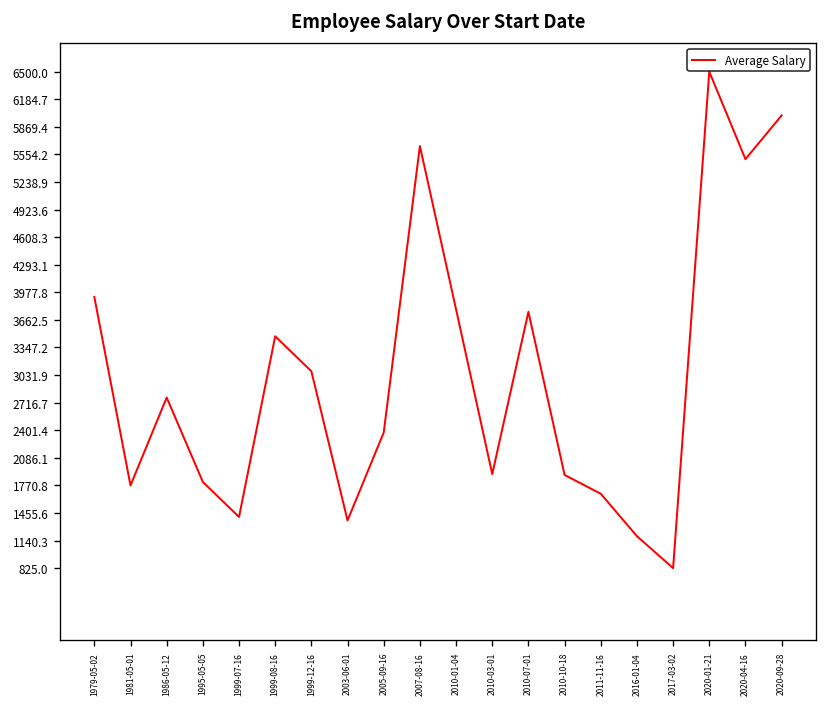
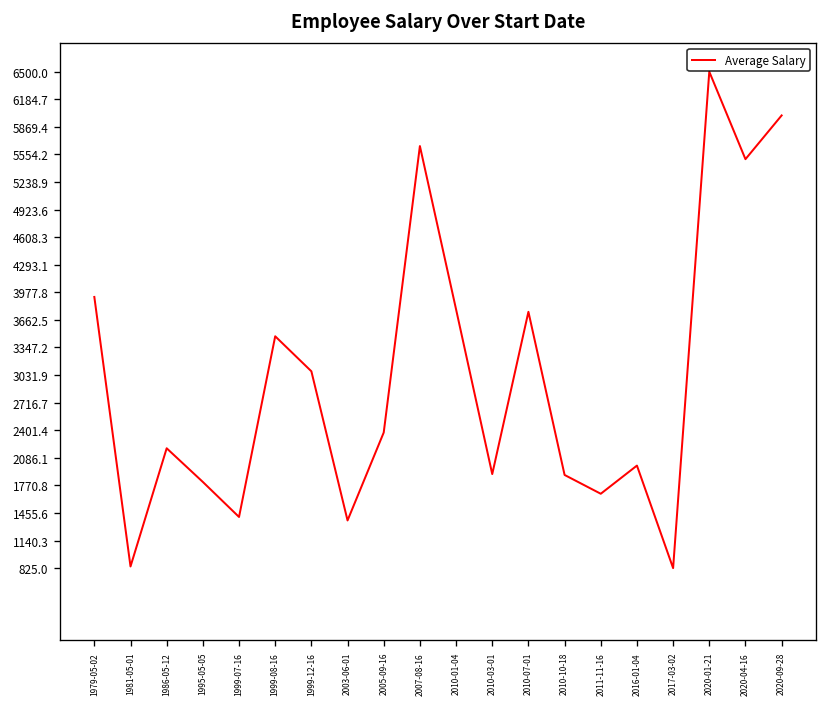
1981-05-01: 1800 -> 800
1986-05-12: 2800 -> 2200
2016-01-04: 1200 -> 2000
